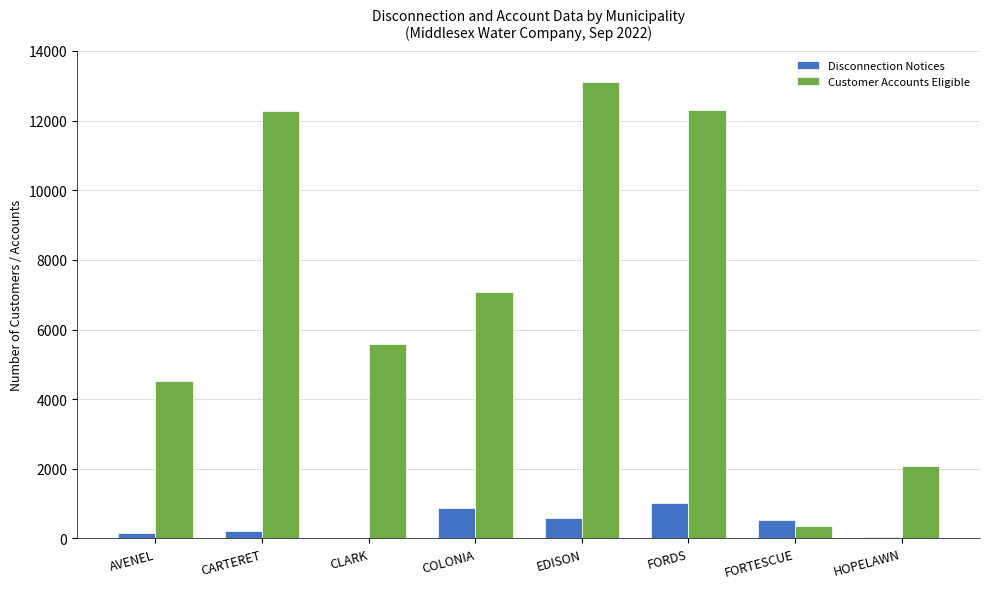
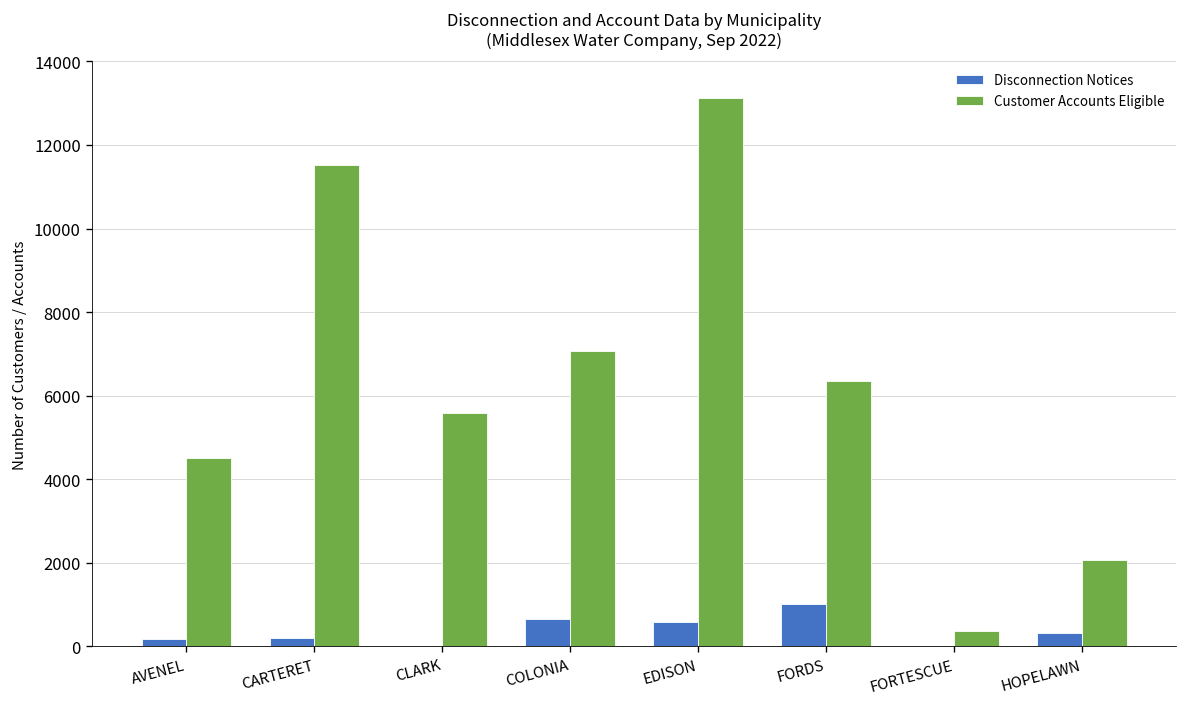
Customer Accounts Eligible, CARTERET: 12300 -> 11500
Disconnection Notices, COLONIA: 900 -> 600
Customer Accounts Eligible, FORDS: 12300 -> 6400
Disconnection Notices, FORTESCUE: 500 -> 0
Disconnection Notices, HOPELAWN: 0 -> 300
